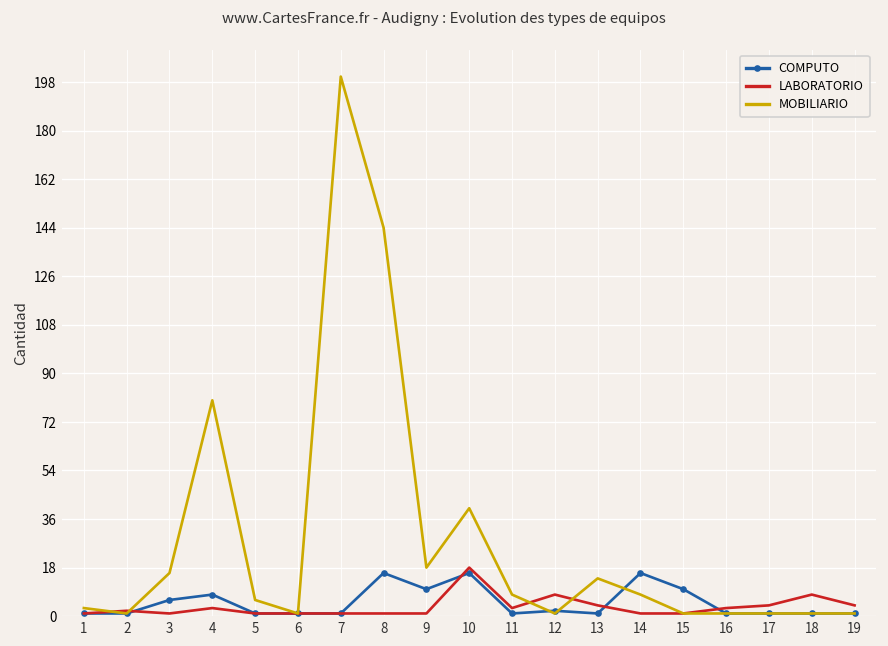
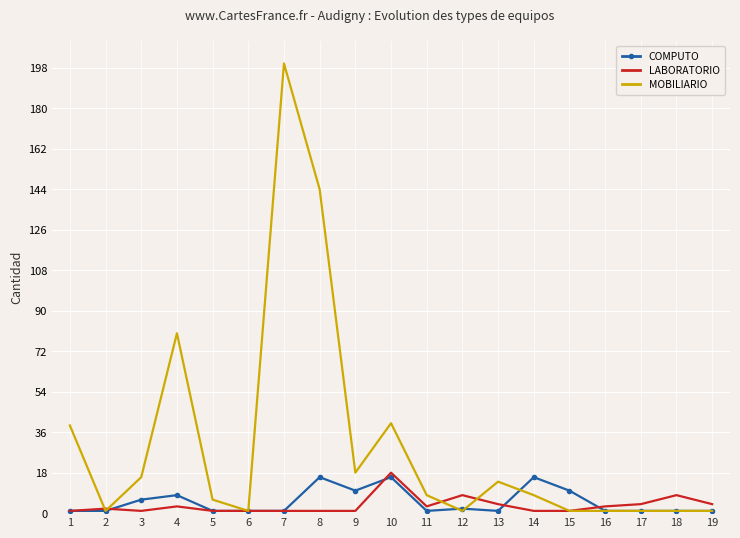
MOBILIARIO, 1: 3 -> 39
